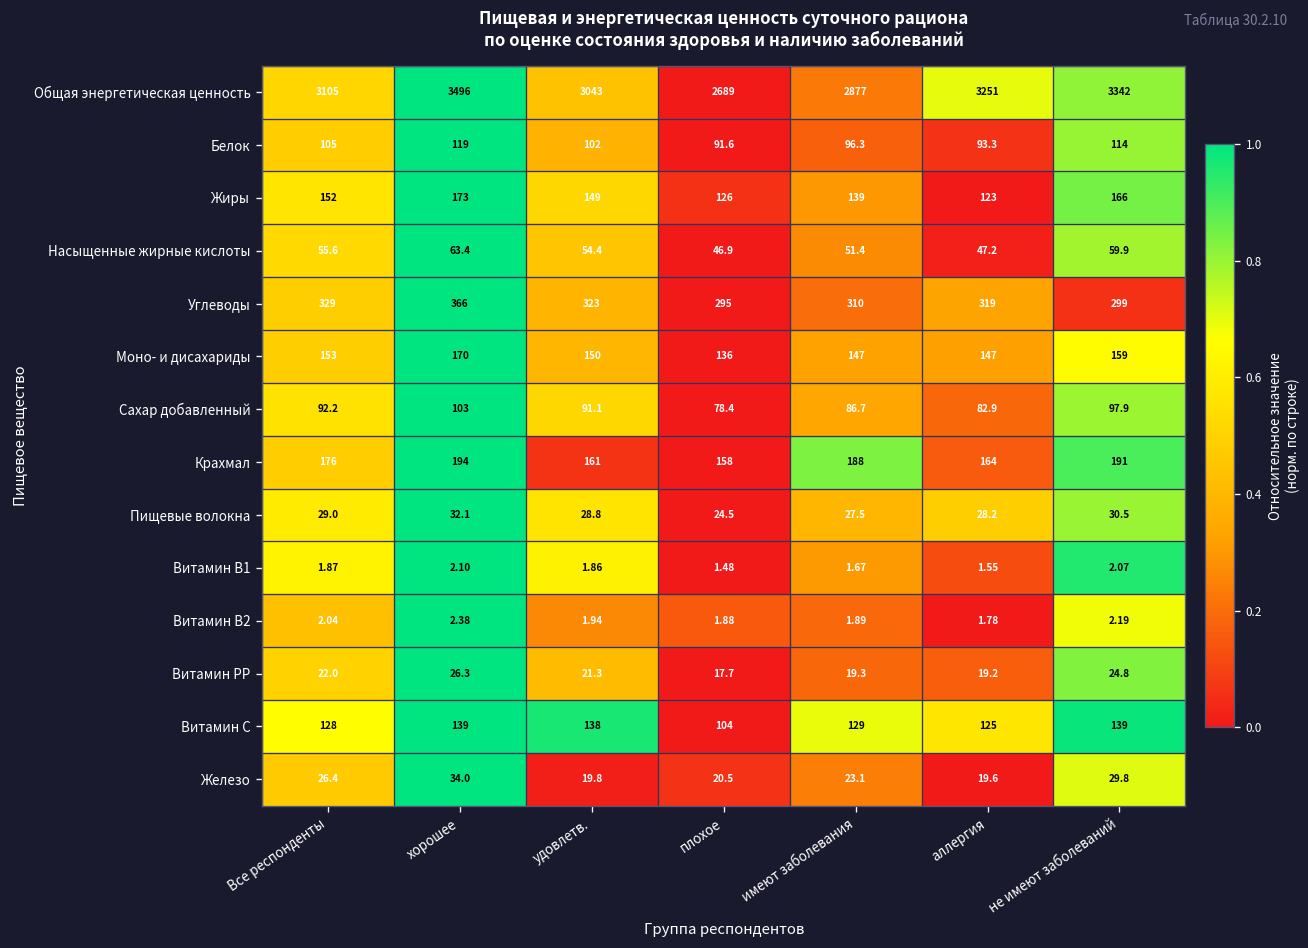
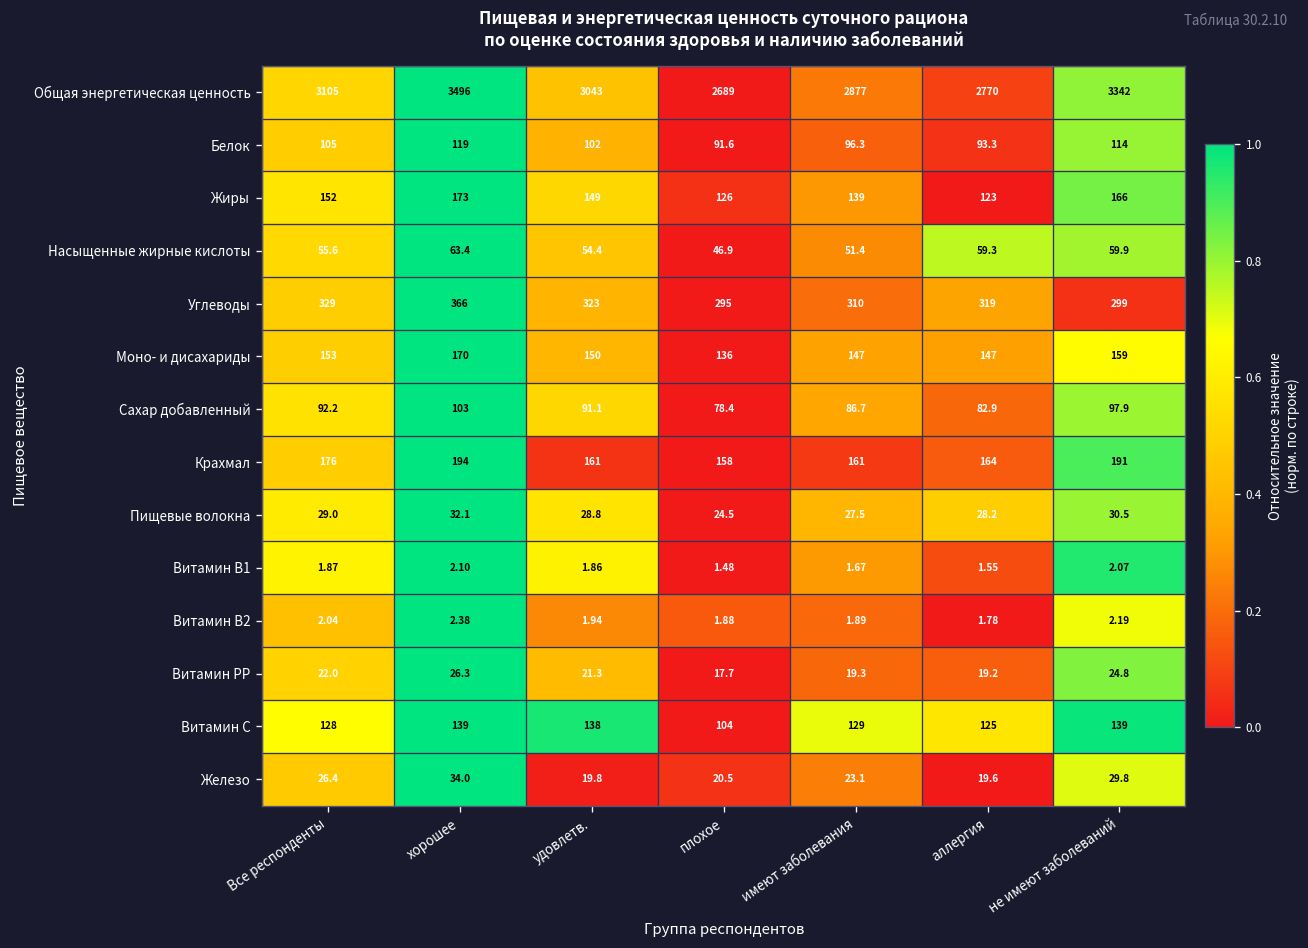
Общая энергетическая ценность, аллергия: 3251 -> 2770
Насыщенные жирные кислоты, аллергия: 47.2 -> 59.3
Крахмал, имеют заболевания: 188 -> 161
